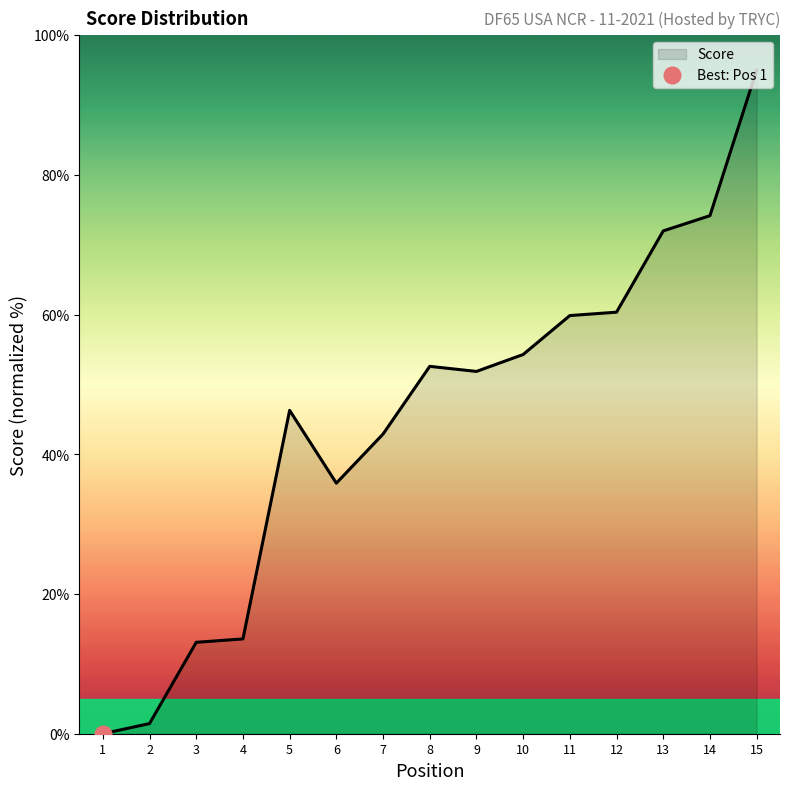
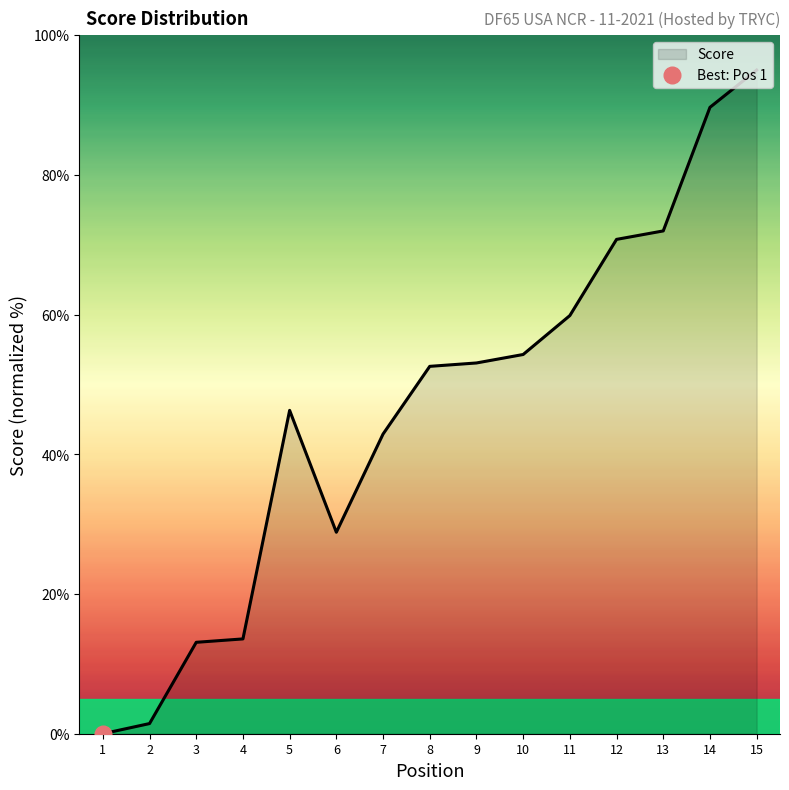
Score, 6: 36% -> 29%
Score, 9: 52% -> 53%
Score, 12: 60% -> 71%
Score, 14: 74% -> 90%
